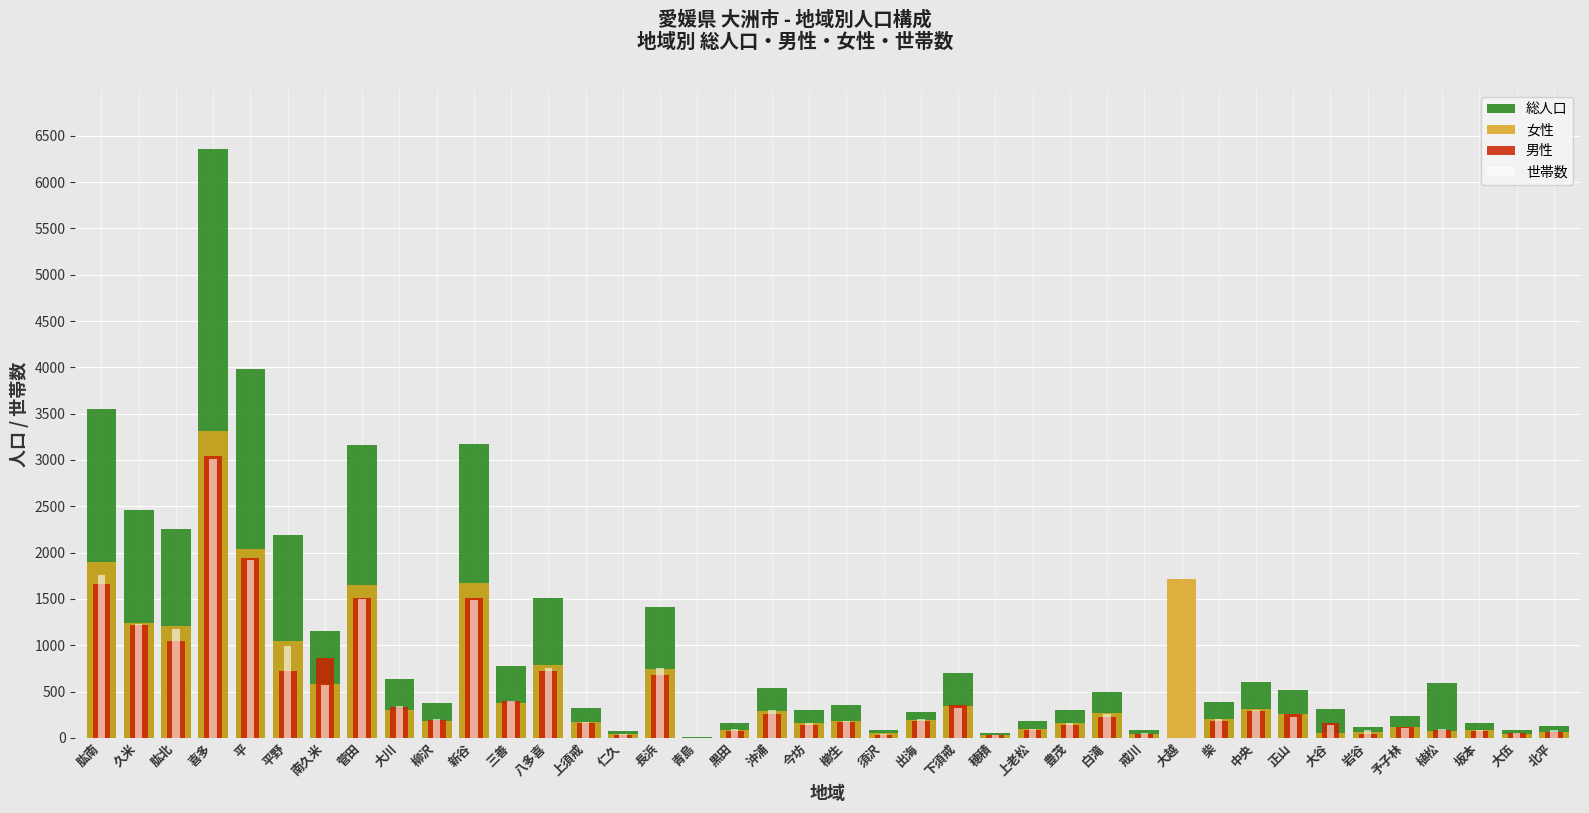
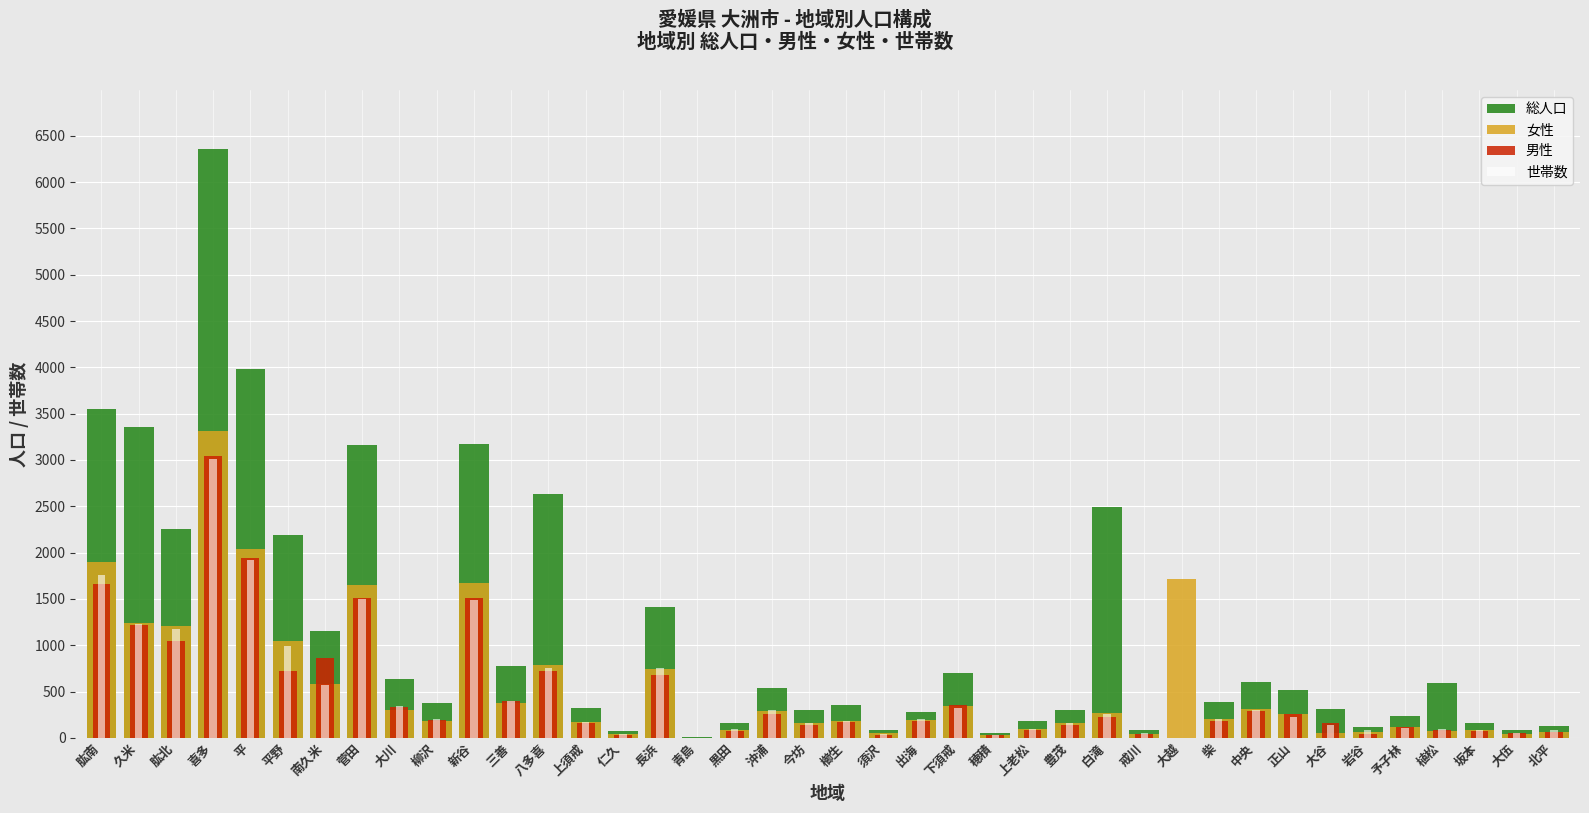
総人口, 久米: 2500 -> 3400
総人口, 八多喜: 1500 -> 2600
総人口, 白滝: 500 -> 2500
